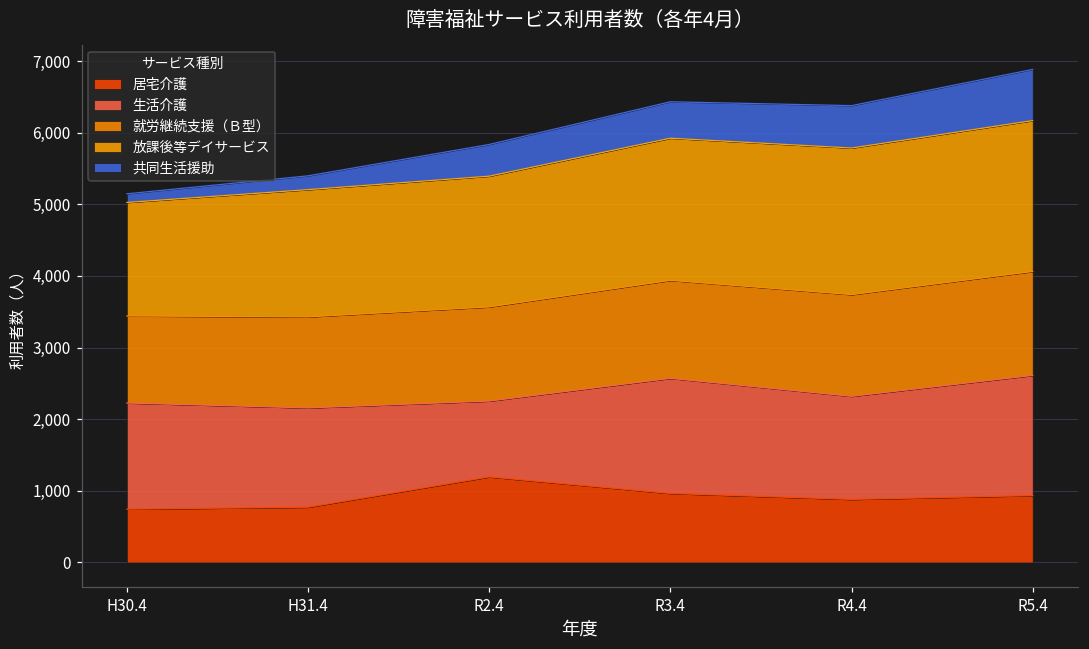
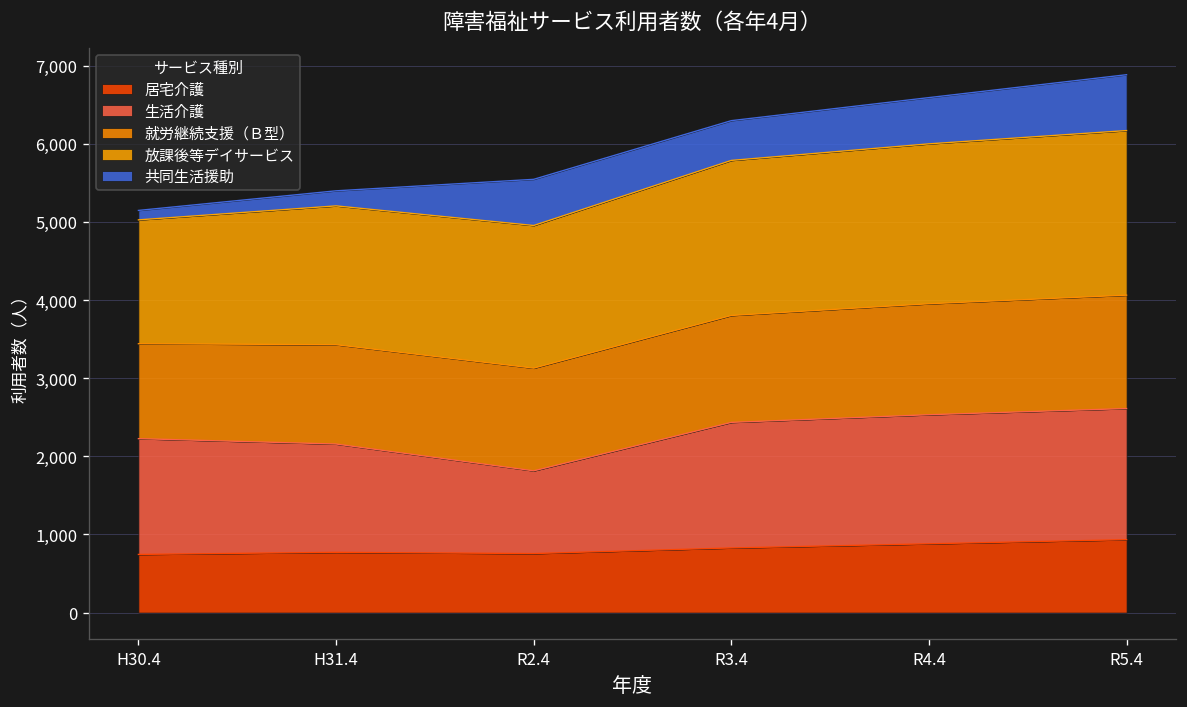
居宅介護, R2.4: 1,200 -> 800
共同生活援助, R2.4: 400 -> 600
居宅介護, R3.4: 1,000 -> 800
生活介護, R4.4: 1,400 -> 1,700
